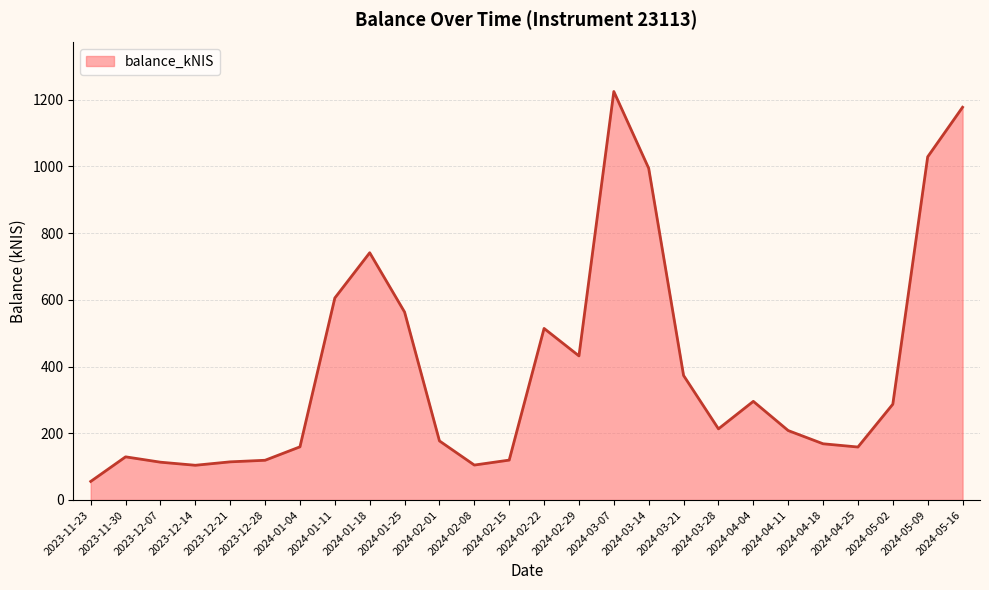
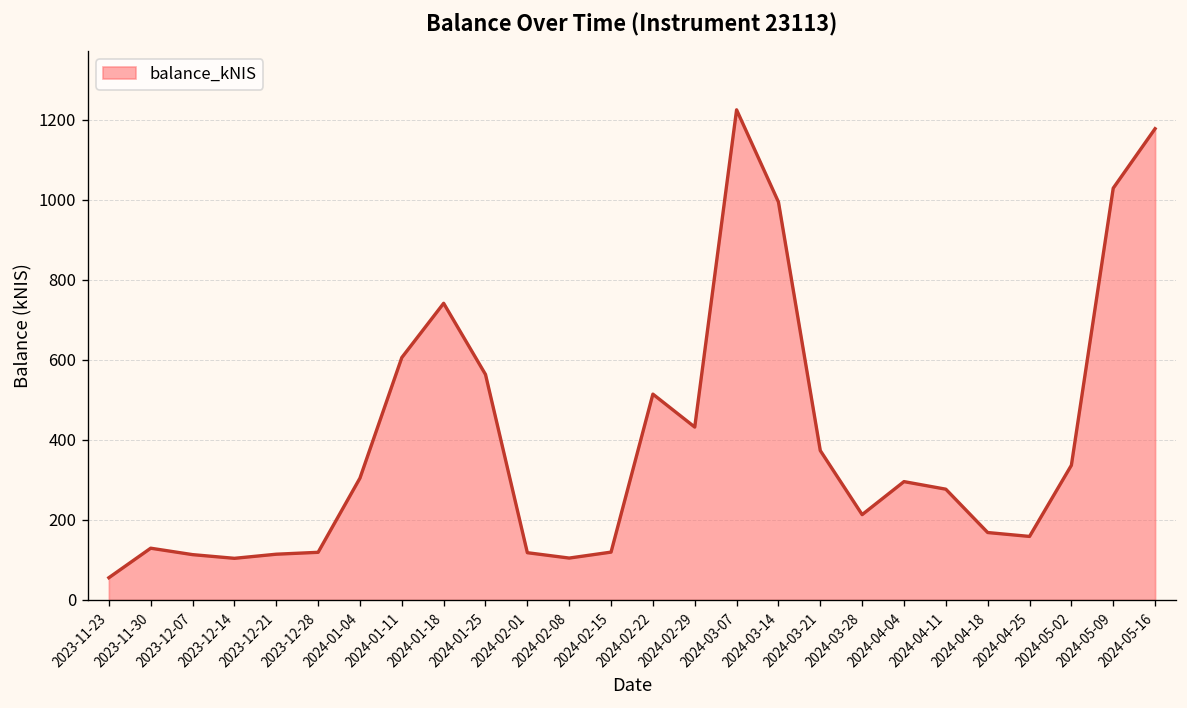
2024-01-04: 160 -> 300
2024-02-01: 180 -> 120
2024-04-11: 210 -> 280
2024-05-02: 290 -> 340
